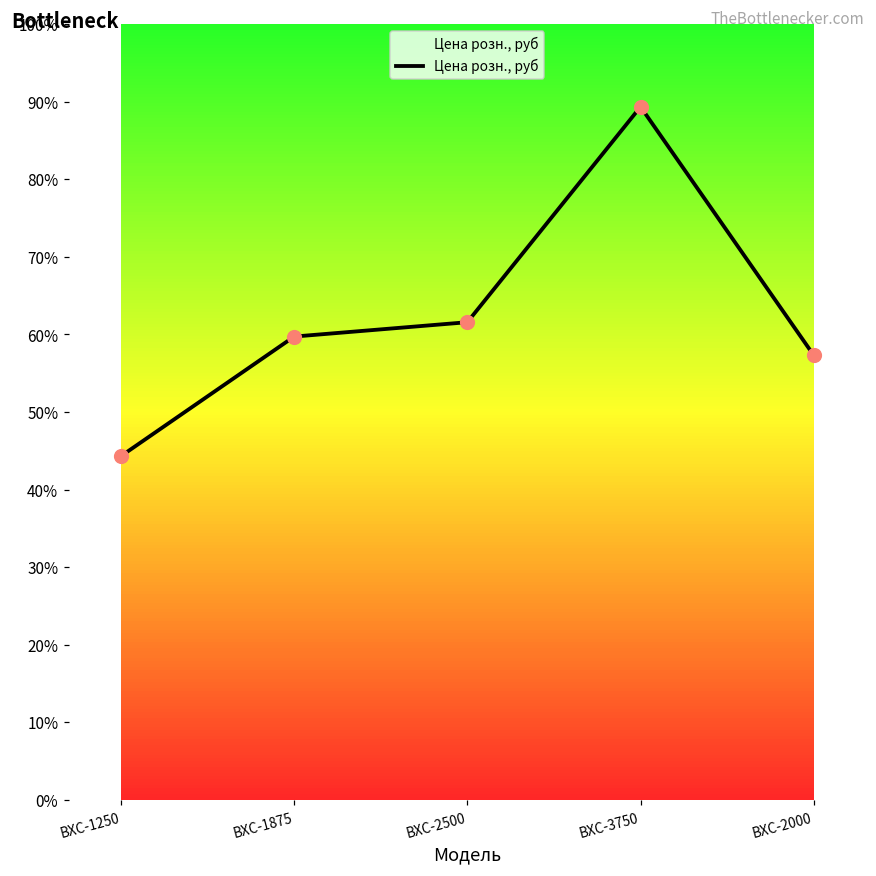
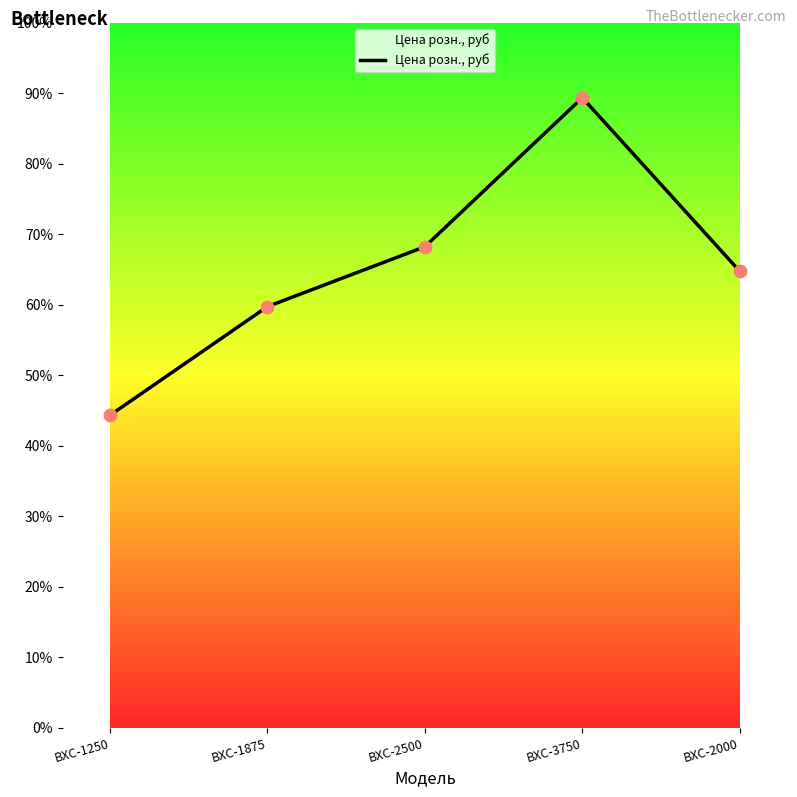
ВХС-2500: 62% -> 68%
ВХС-2000: 57% -> 65%
